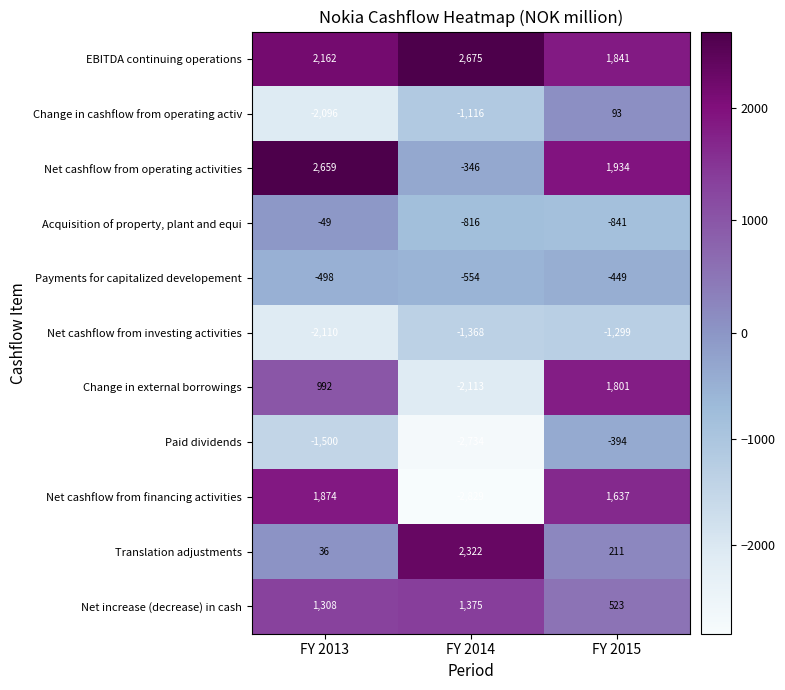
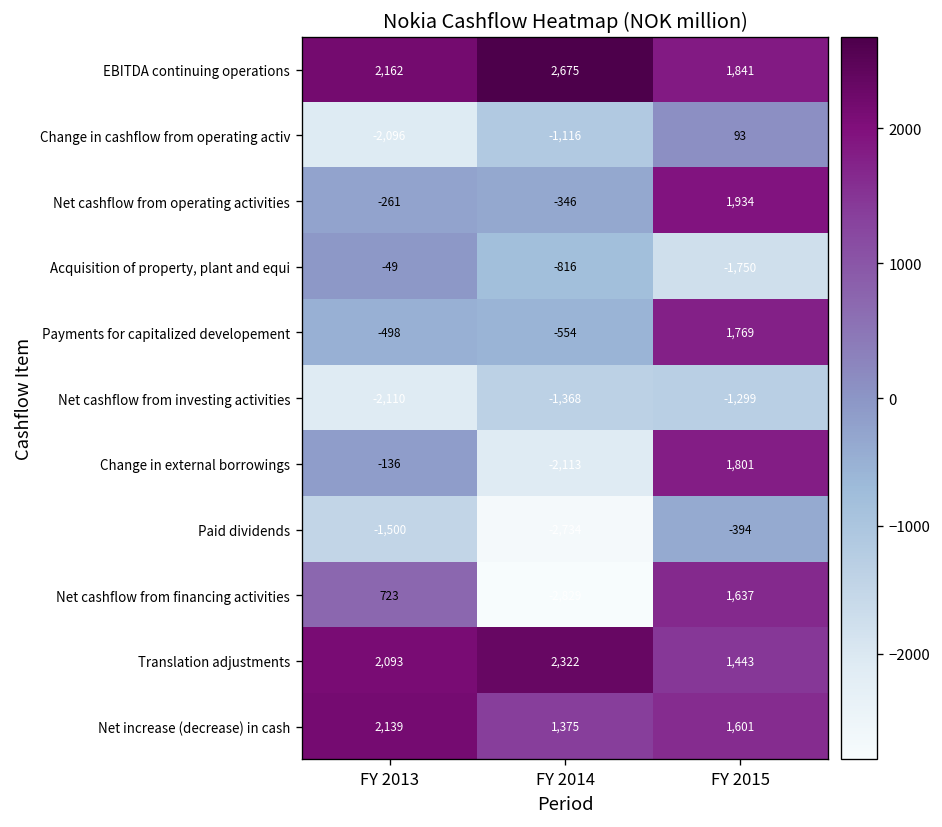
Net cashflow from operating activities, FY 2013: 2,659 -> -261
Acquisition of property, plant and equi, FY 2015: -841 -> -1,750
Payments for capitalized developement, FY 2015: -449 -> 1,769
Change in external borrowings, FY 2013: 992 -> -136
Net cashflow from financing activities, FY 2013: 1,874 -> 723
Translation adjustments, FY 2013: 36 -> 2,093
Translation adjustments, FY 2015: 211 -> 1,443
Net increase (decrease) in cash, FY 2013: 1,308 -> 2,139
Net increase (decrease) in cash, FY 2015: 523 -> 1,601
